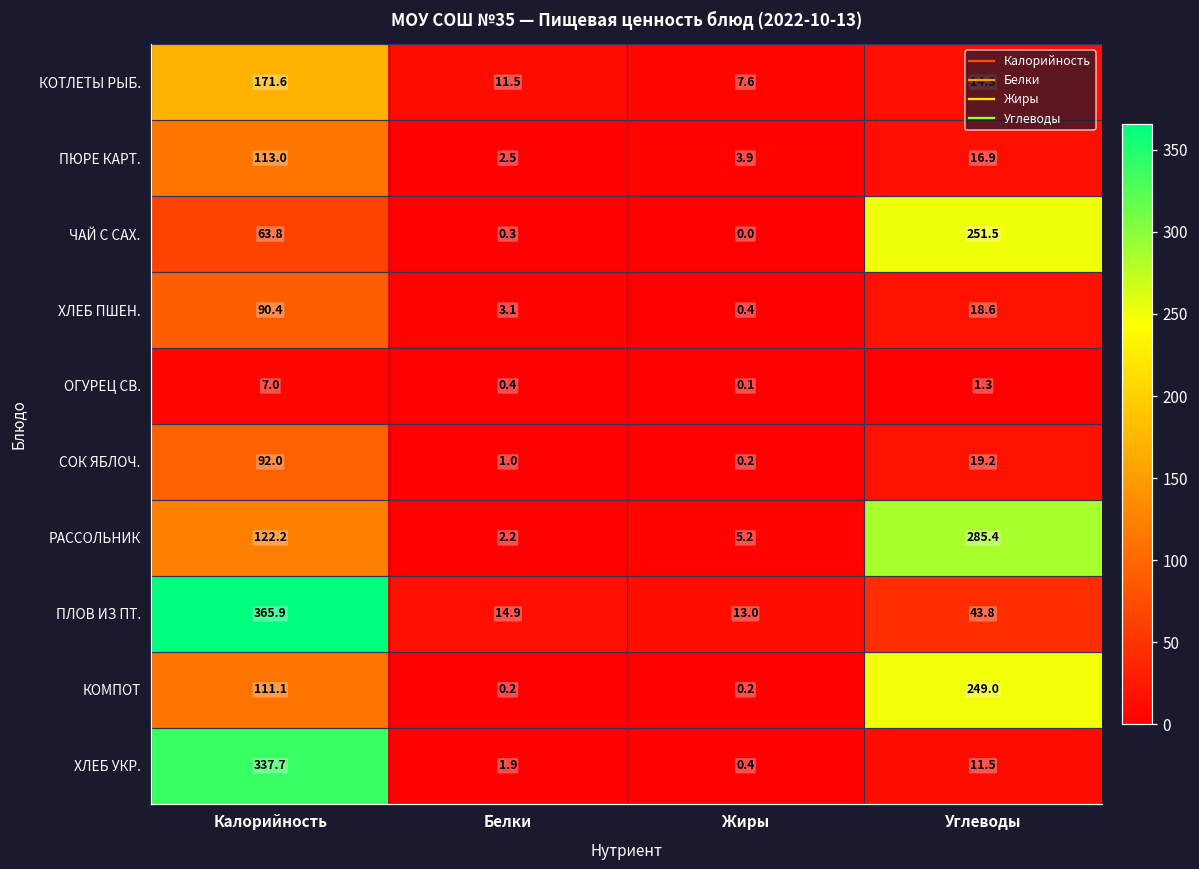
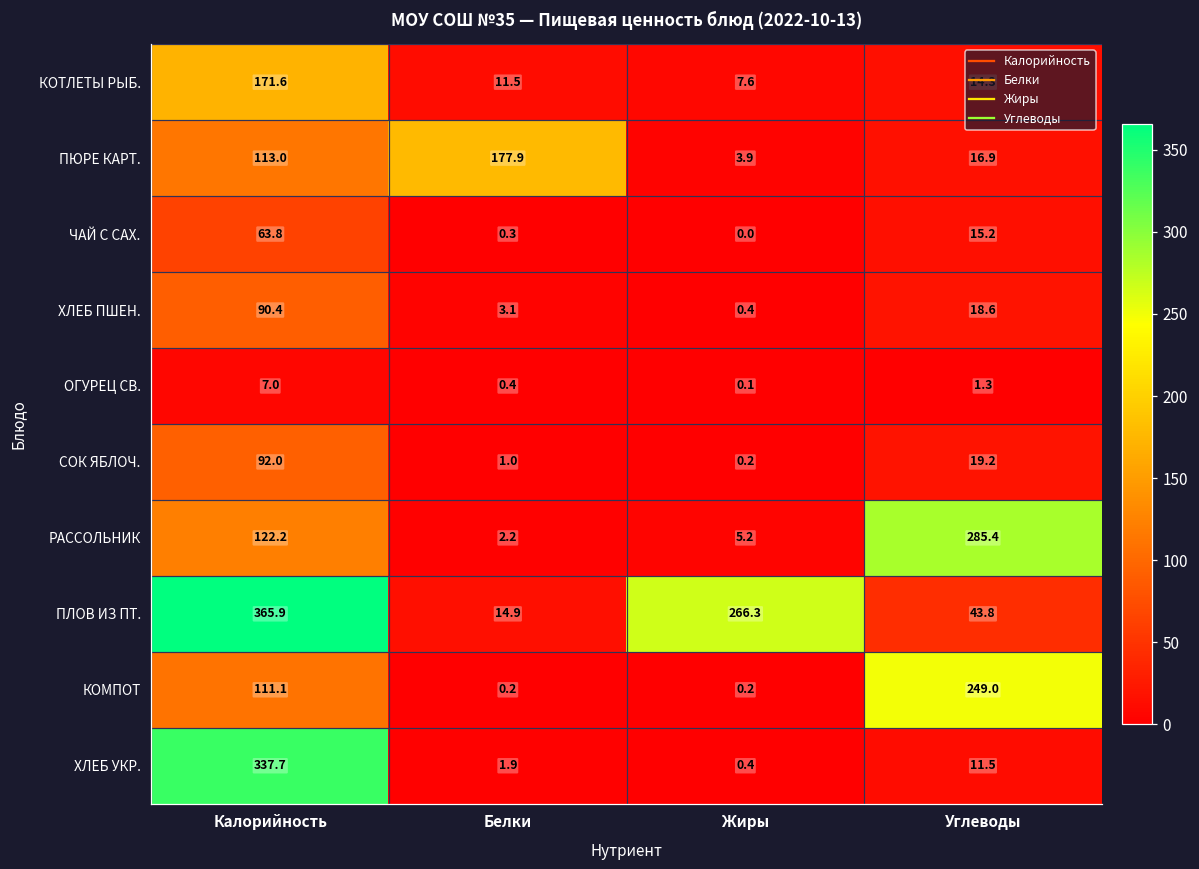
ПЮРЕ КАРТ., Белки: 2.5 -> 177.9
ЧАЙ С САХ., Углеводы: 251.5 -> 15.2
ПЛОВ ИЗ ПТ., Жиры: 13.0 -> 266.3
